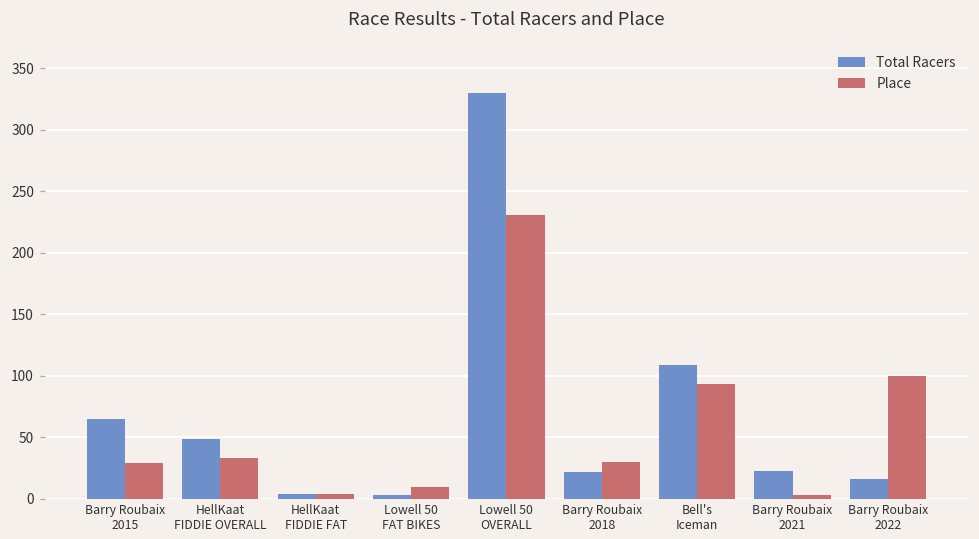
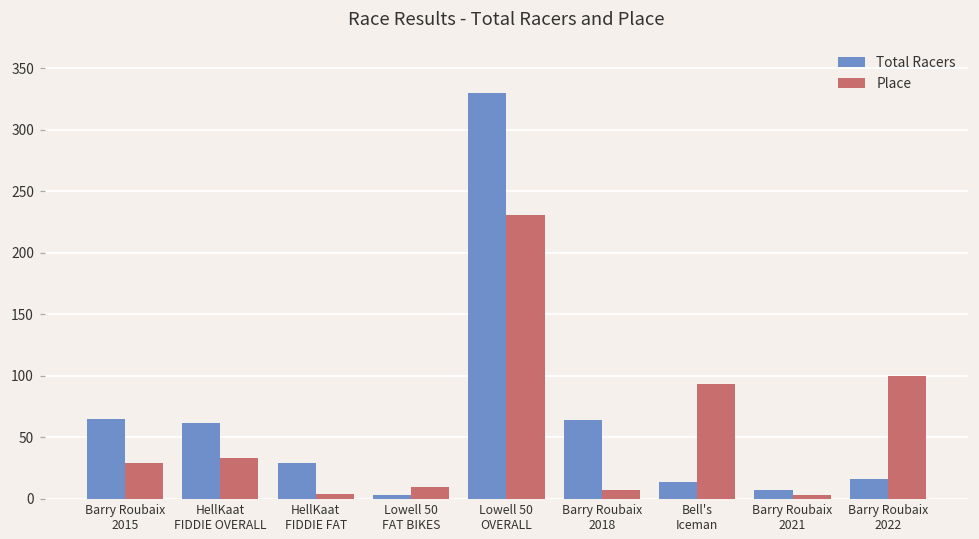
Total Racers, HellKaat FIDDIE OVERALL: 49 -> 62
Total Racers, HellKaat FIDDIE FAT: 4 -> 29
Total Racers, Barry Roubaix 2018: 22 -> 64
Place, Barry Roubaix 2018: 30 -> 7
Total Racers, Bell's Iceman: 109 -> 14
Total Racers, Barry Roubaix 2021: 23 -> 7
